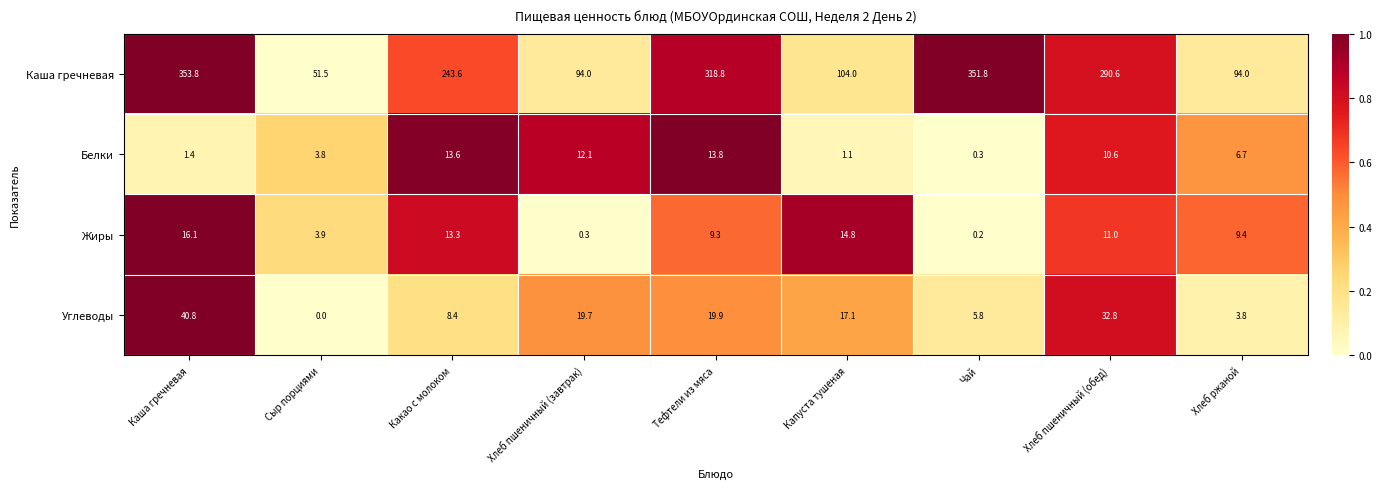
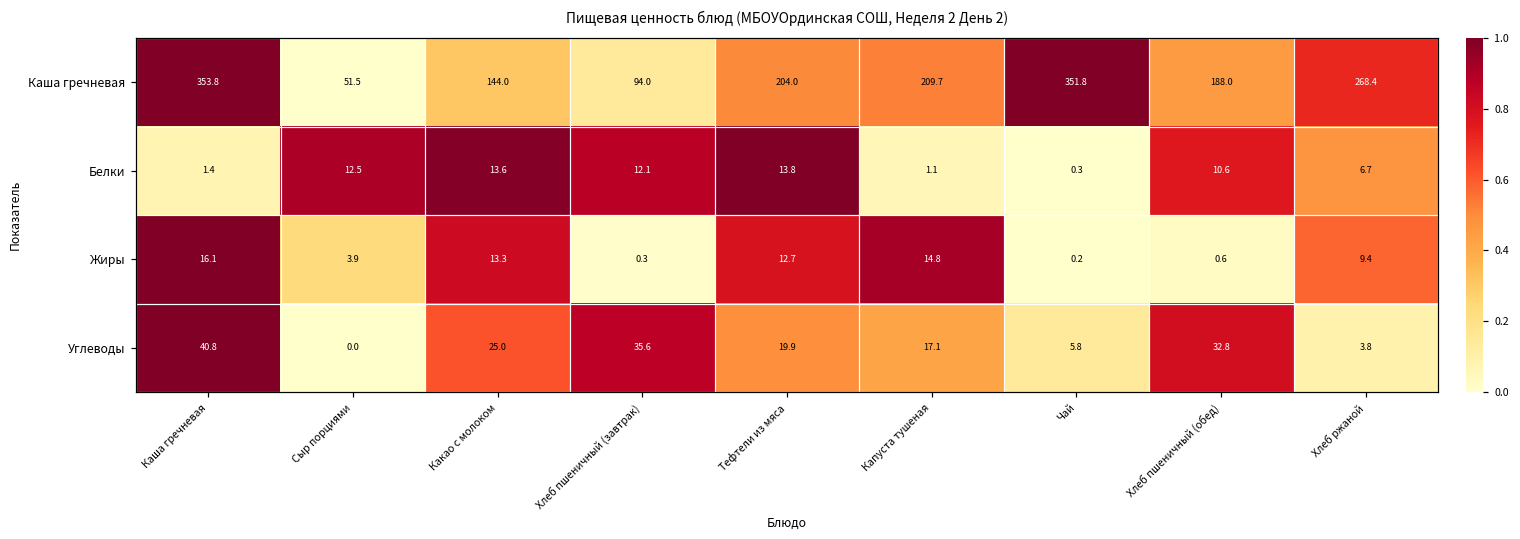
Каша гречневая, Какао с молоком: 243.6 -> 144.0
Каша гречневая, Тефтели из мяса: 318.8 -> 204.0
Каша гречневая, Капуста тушеная: 104.0 -> 209.7
Каша гречневая, Хлеб пшеничный (обед): 290.6 -> 188.0
Каша гречневая, Хлеб ржаной: 94.0 -> 268.4
Белки, Сыр порциями: 3.8 -> 12.5
Жиры, Тефтели из мяса: 9.3 -> 12.7
Жиры, Хлеб пшеничный (обед): 11.0 -> 0.6
Углеводы, Какао с молоком: 8.4 -> 25.0
Углеводы, Хлеб пшеничный (завтрак): 19.7 -> 35.6
